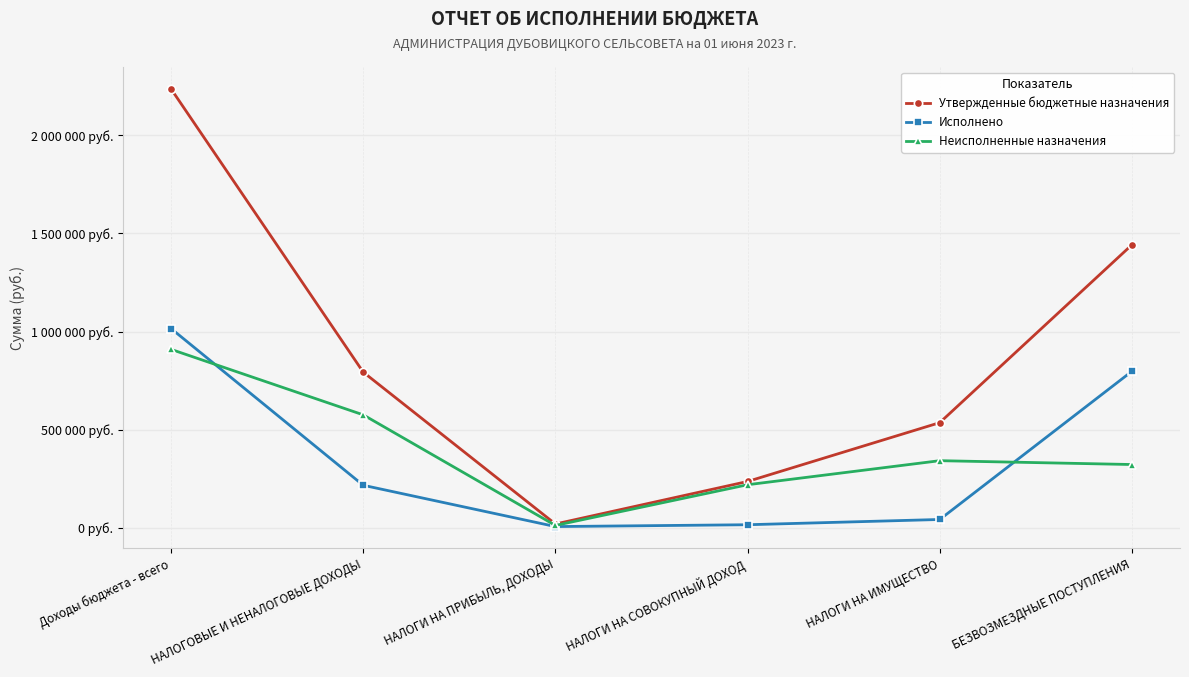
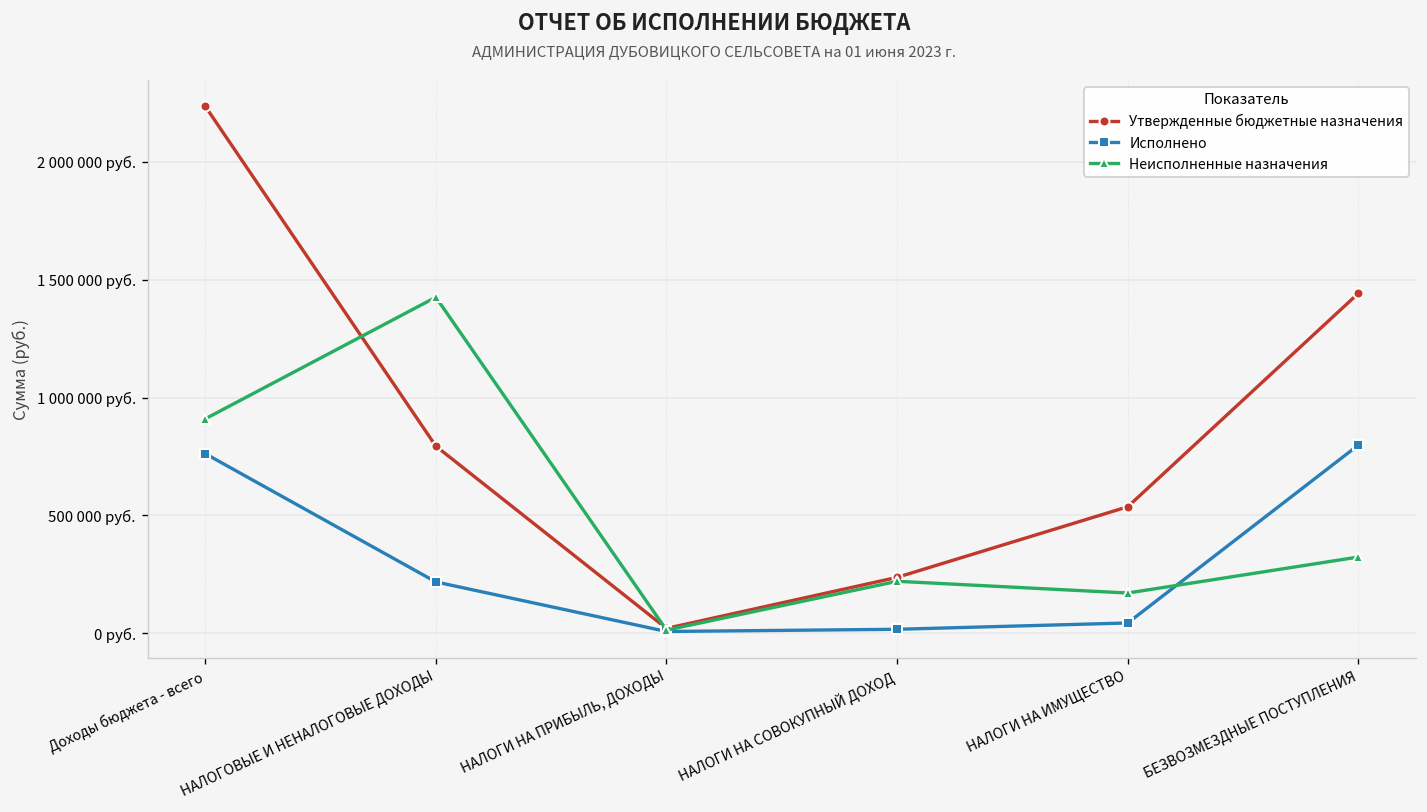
Исполнено, Доходы бюджета - всего: 1020000 руб. -> 760000 руб.
Неисполненные назначения, НАЛОГОВЫЕ И НЕНАЛОГОВЫЕ ДОХОДЫ: 580000 руб. -> 1430000 руб.
Неисполненные назначения, НАЛОГИ НА ИМУЩЕСТВО: 340000 руб. -> 170000 руб.
